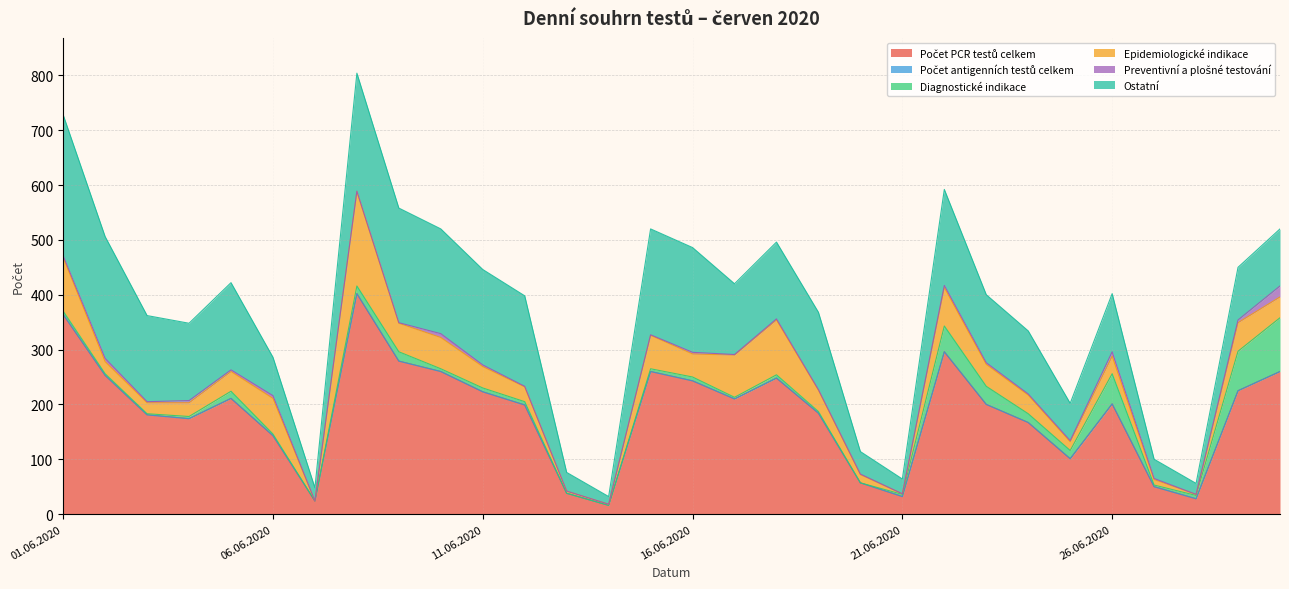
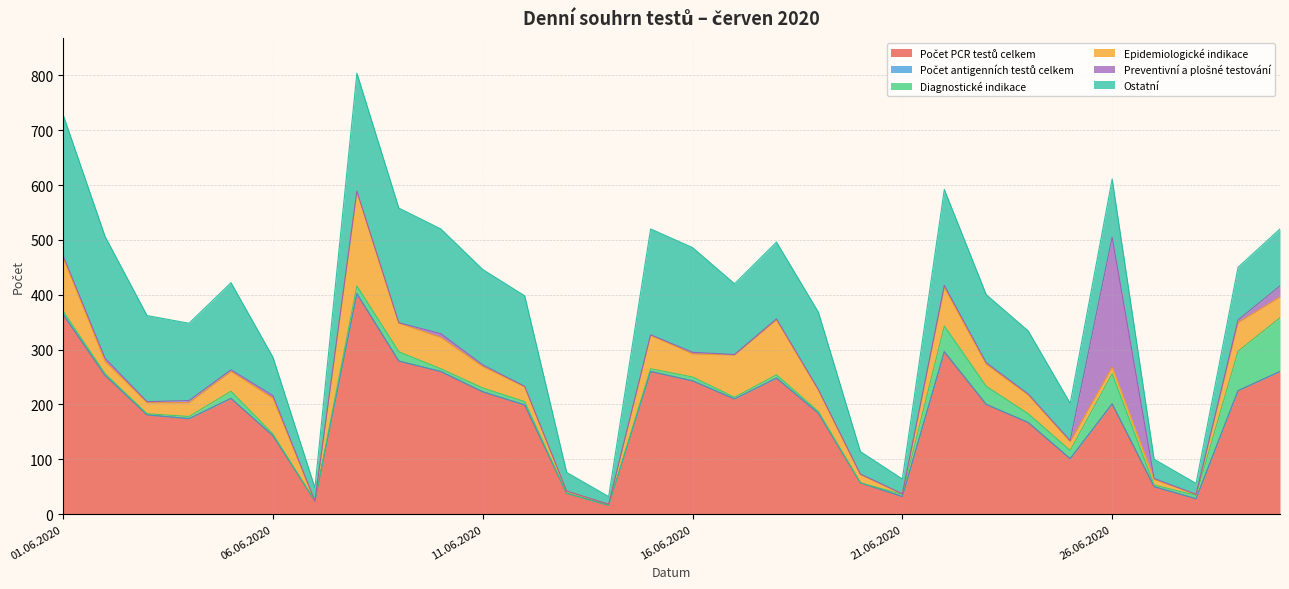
Epidemiologické indikace, 26.06.2020: 30 -> 10
Preventivní a plošné testování, 26.06.2020: 10 -> 240
